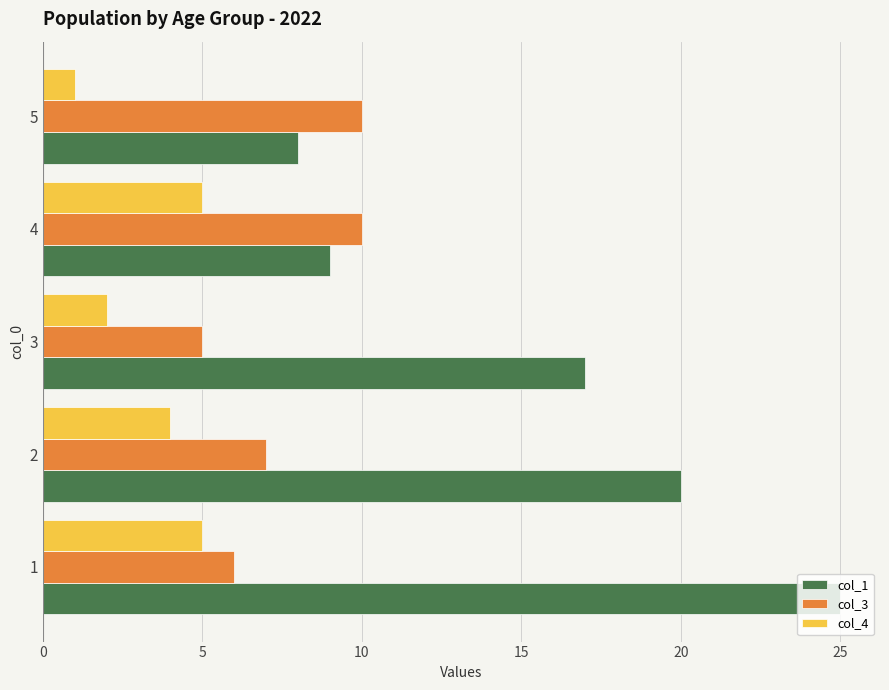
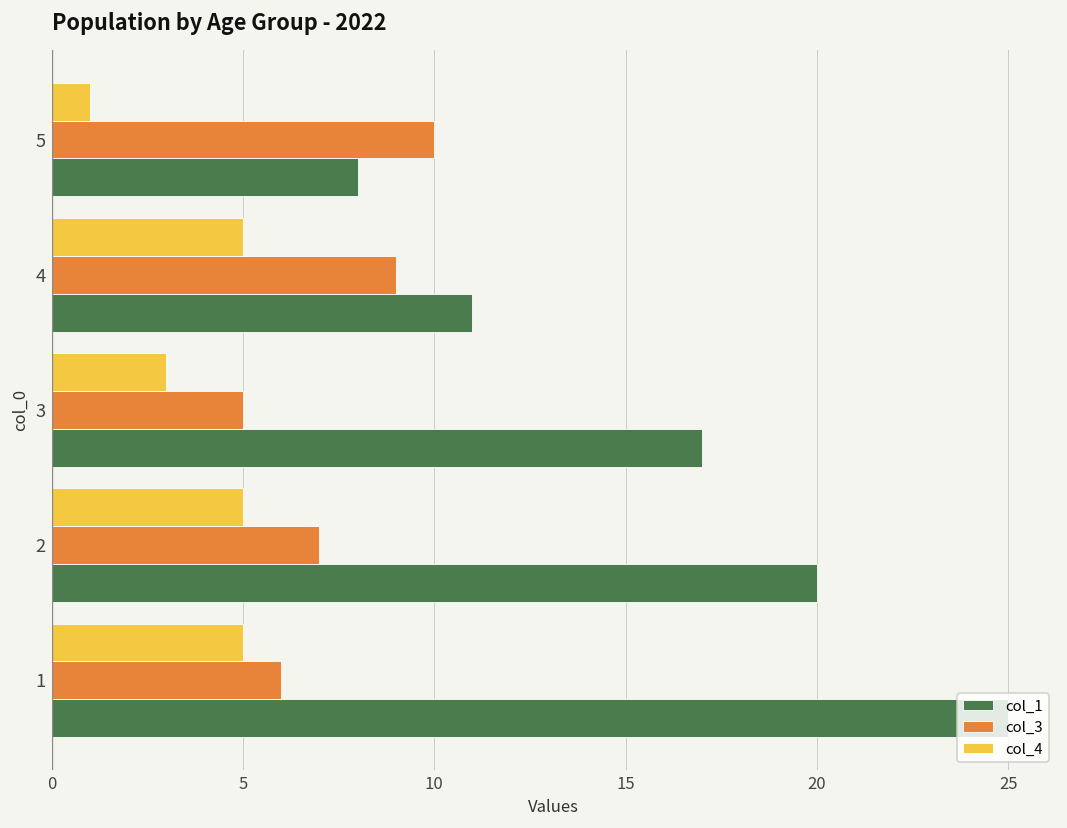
col_3, 4: 10 -> 9
col_1, 4: 9 -> 11
col_4, 3: 2 -> 3
col_4, 2: 4 -> 5
